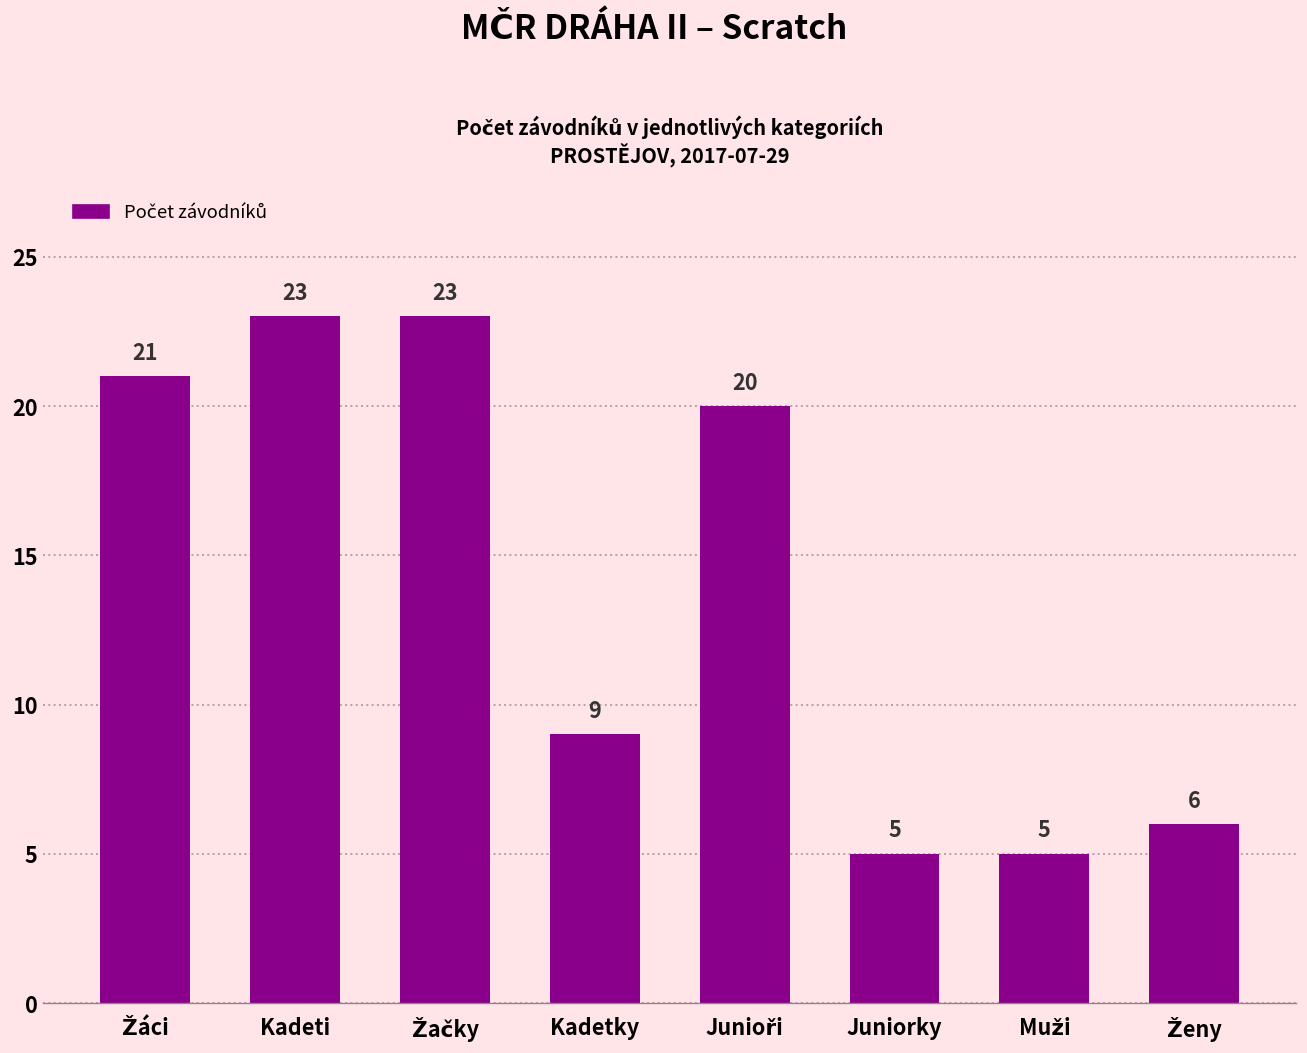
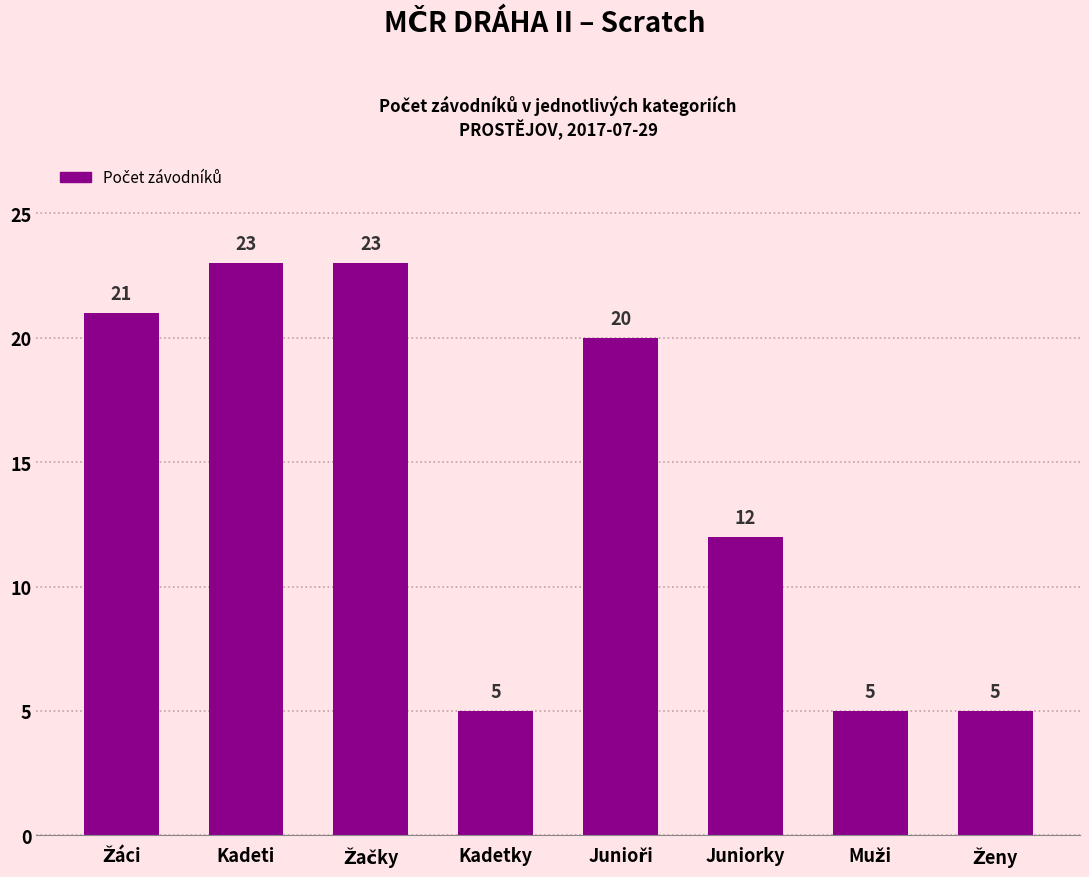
Kadetky: 9 -> 5
Juniorky: 5 -> 12
Ženy: 6 -> 5
